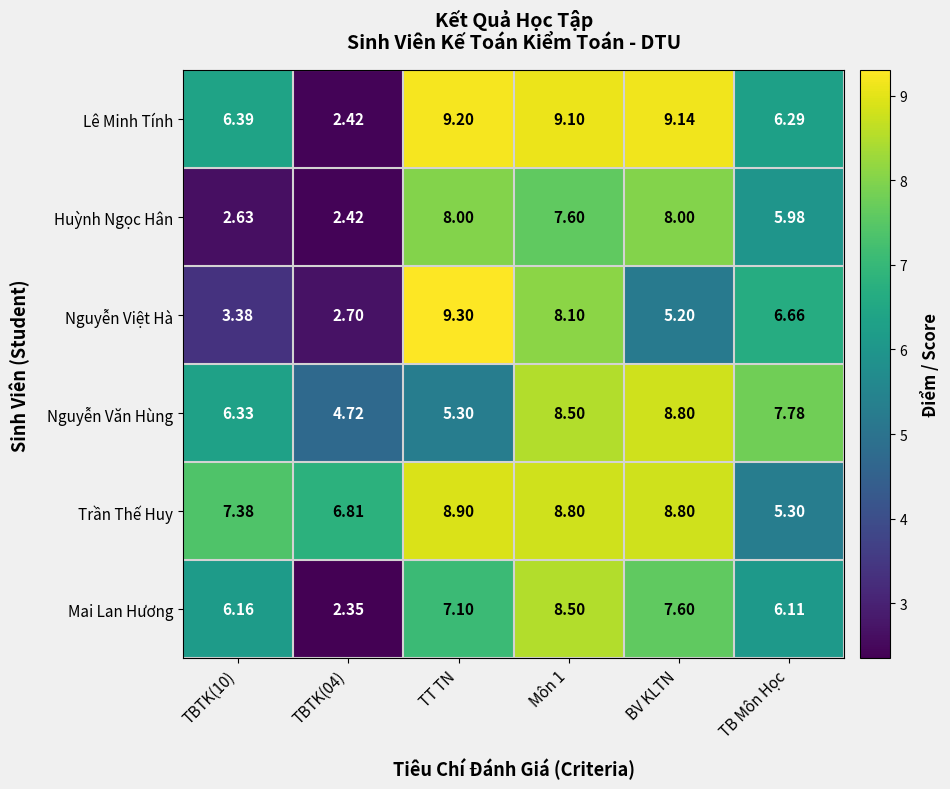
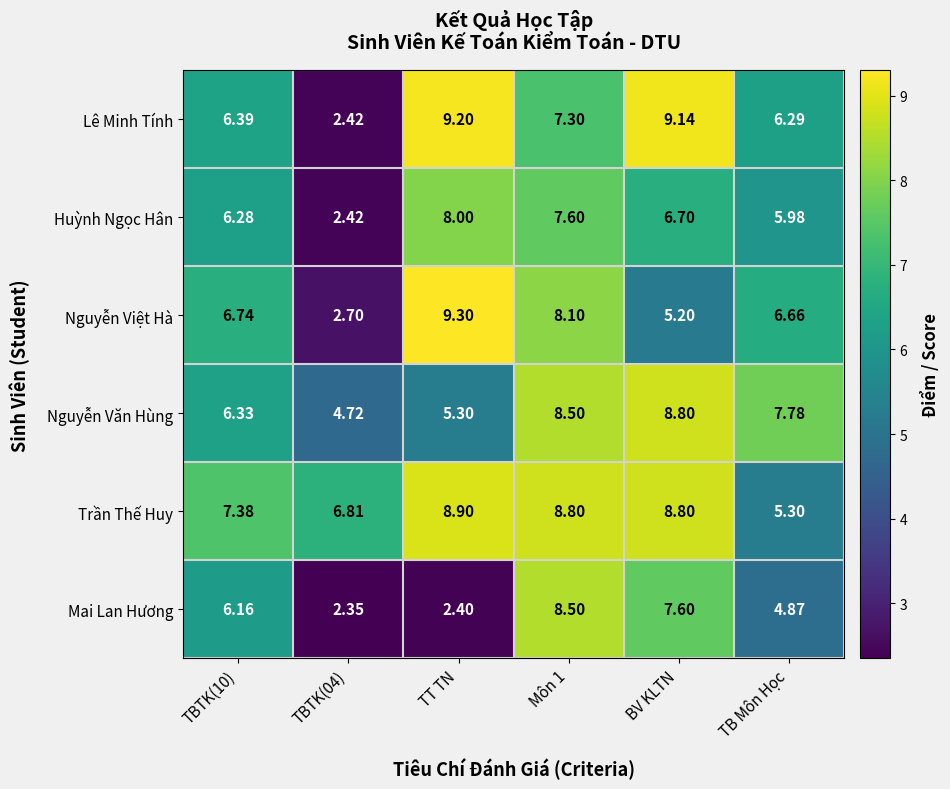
Lê Minh Tính, Môn 1: 9.10 -> 7.30
Huỳnh Ngọc Hân, TBTK(10): 2.63 -> 6.28
Huỳnh Ngọc Hân, BV KLTN: 8.00 -> 6.70
Nguyễn Việt Hà, TBTK(10): 3.38 -> 6.74
Mai Lan Hương, TT TN: 7.10 -> 2.40
Mai Lan Hương, TB Môn Học: 6.11 -> 4.87
